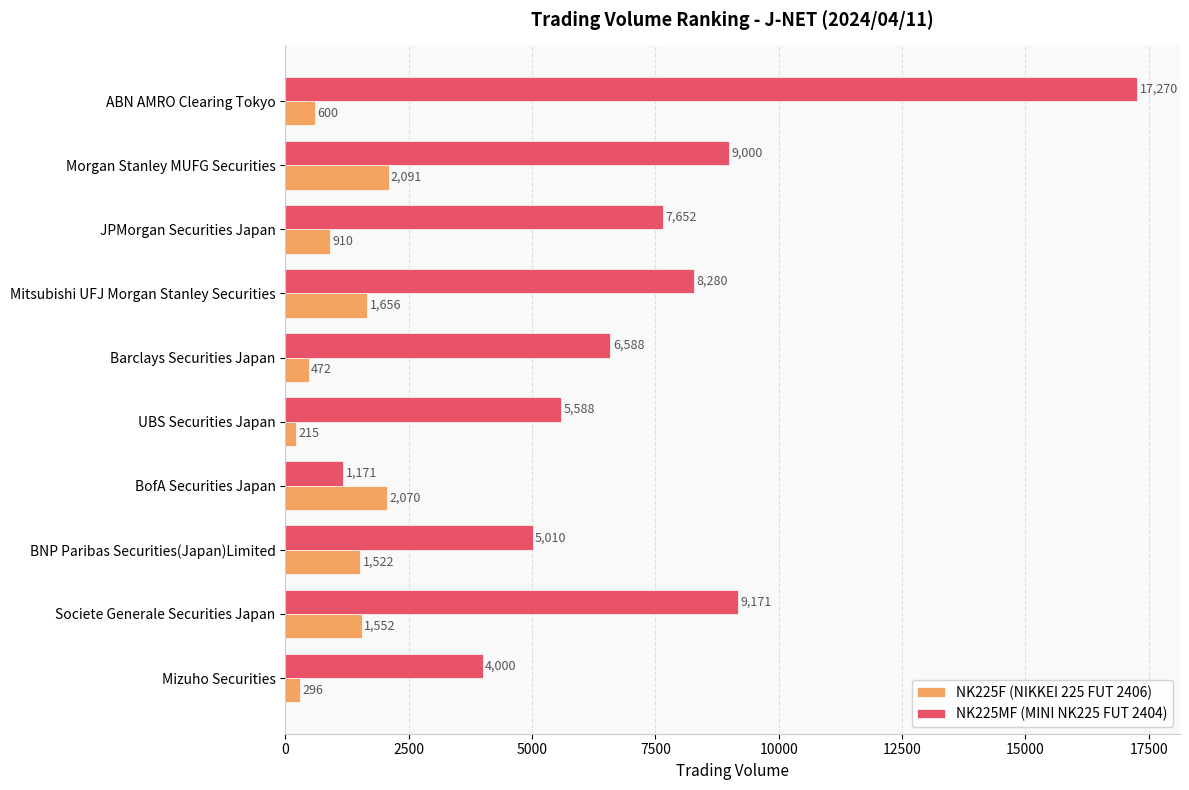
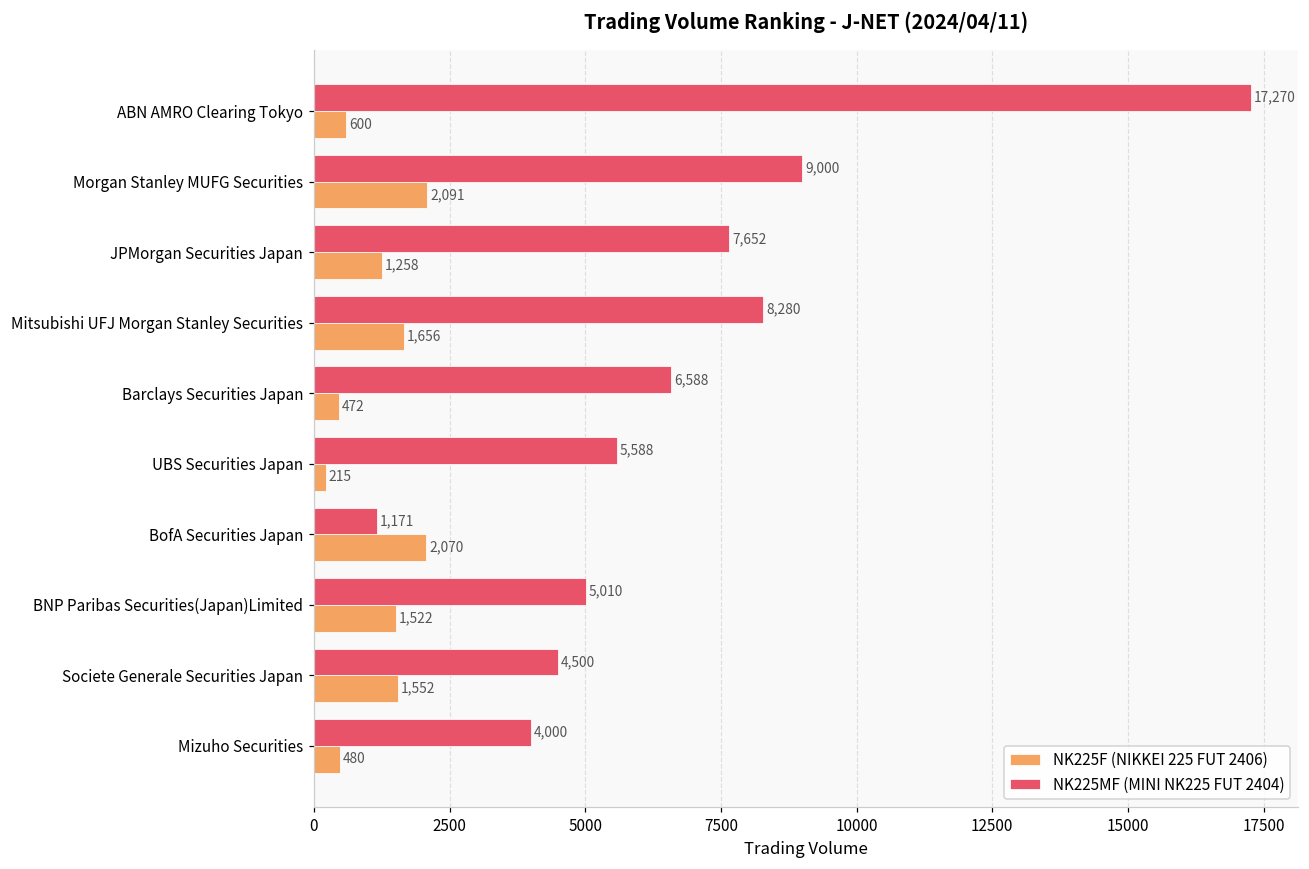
NK225F (NIKKEI 225 FUT 2406), JPMorgan Securities Japan: 910 -> 1,258
NK225MF (MINI NK225 FUT 2404), Societe Generale Securities Japan: 9,171 -> 4,500
NK225F (NIKKEI 225 FUT 2406), Mizuho Securities: 296 -> 480
